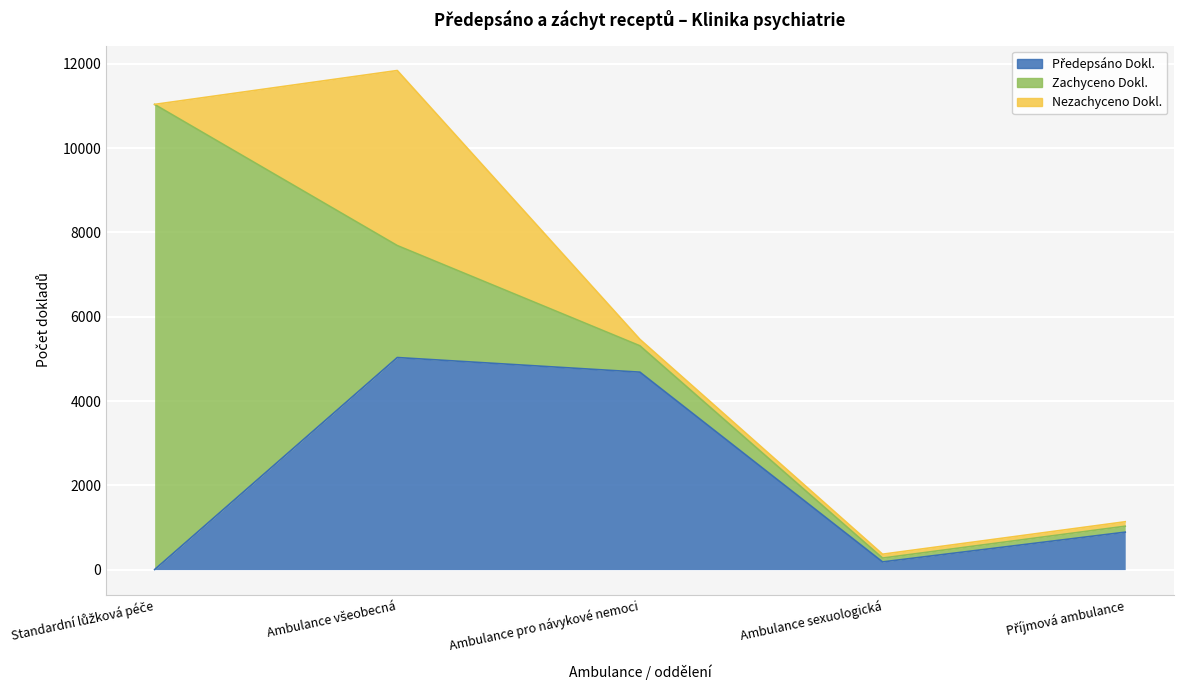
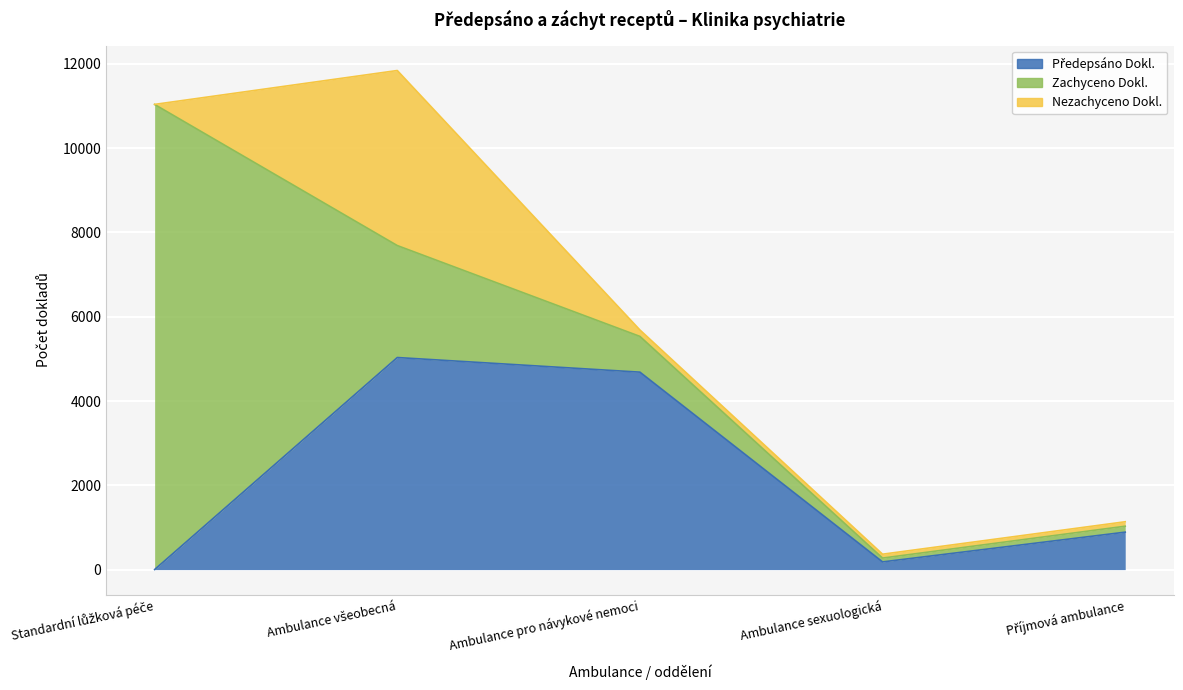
Zachyceno Dokl., Ambulance pro návykové nemoci: 600 -> 800
